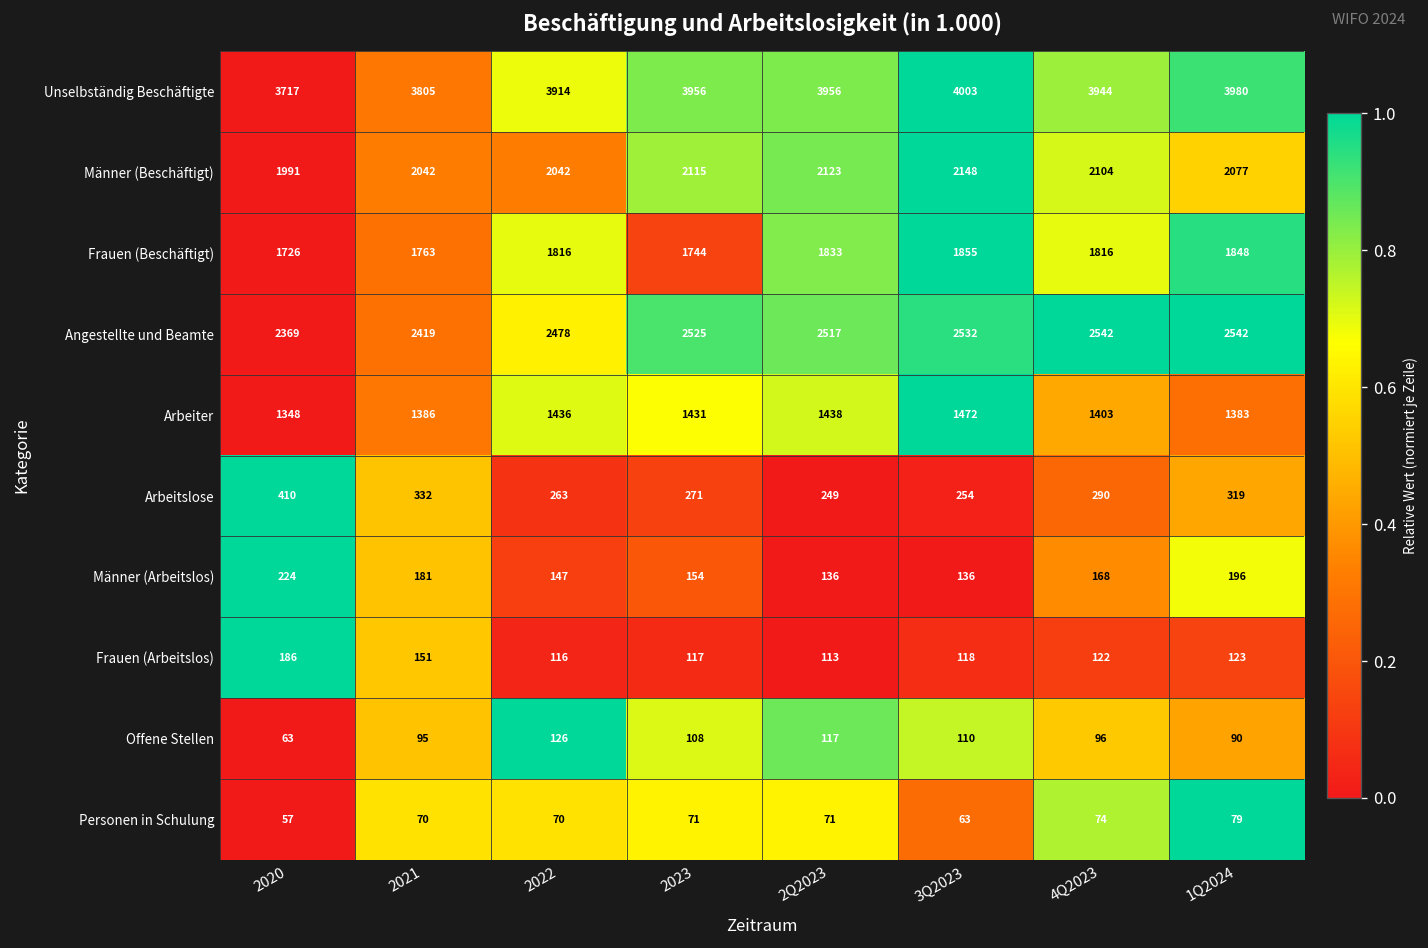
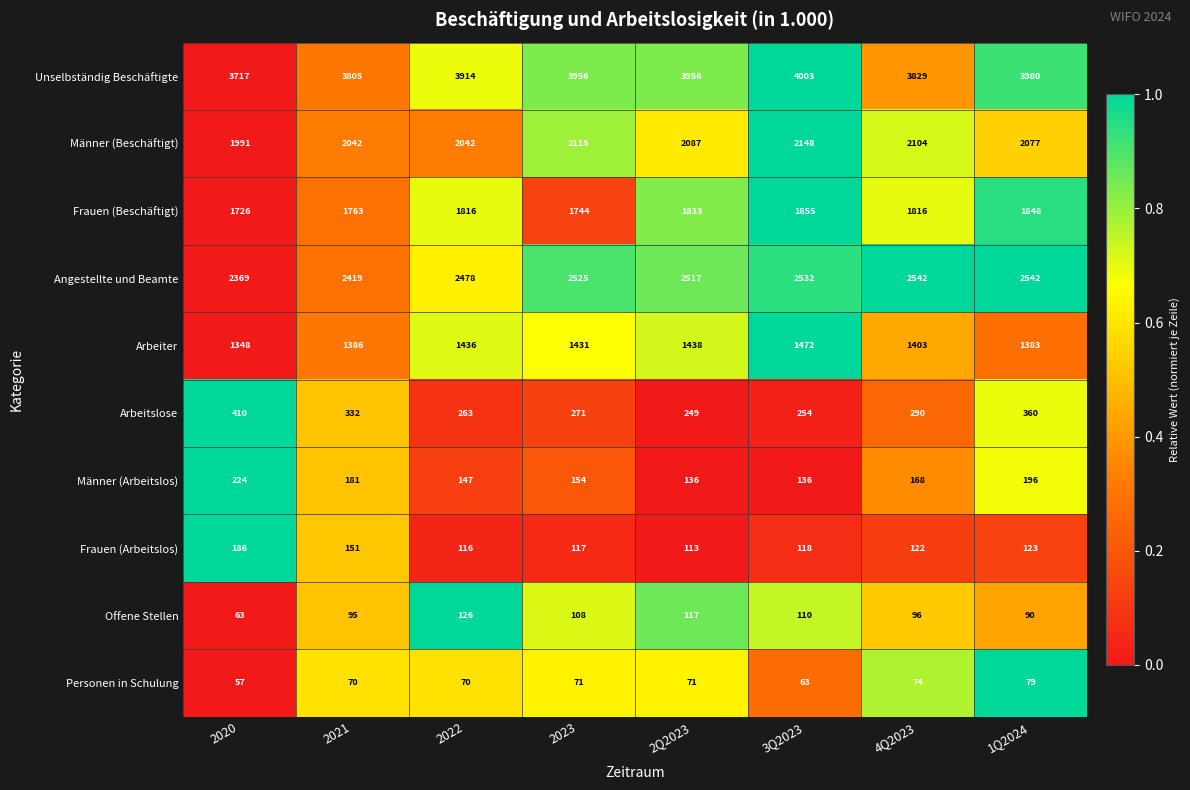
Unselbständig Beschäftigte, 4Q2023: 3944 -> 3829
Männer (Beschäftigt), 2Q2023: 2123 -> 2087
Arbeitslose, 1Q2024: 319 -> 360
